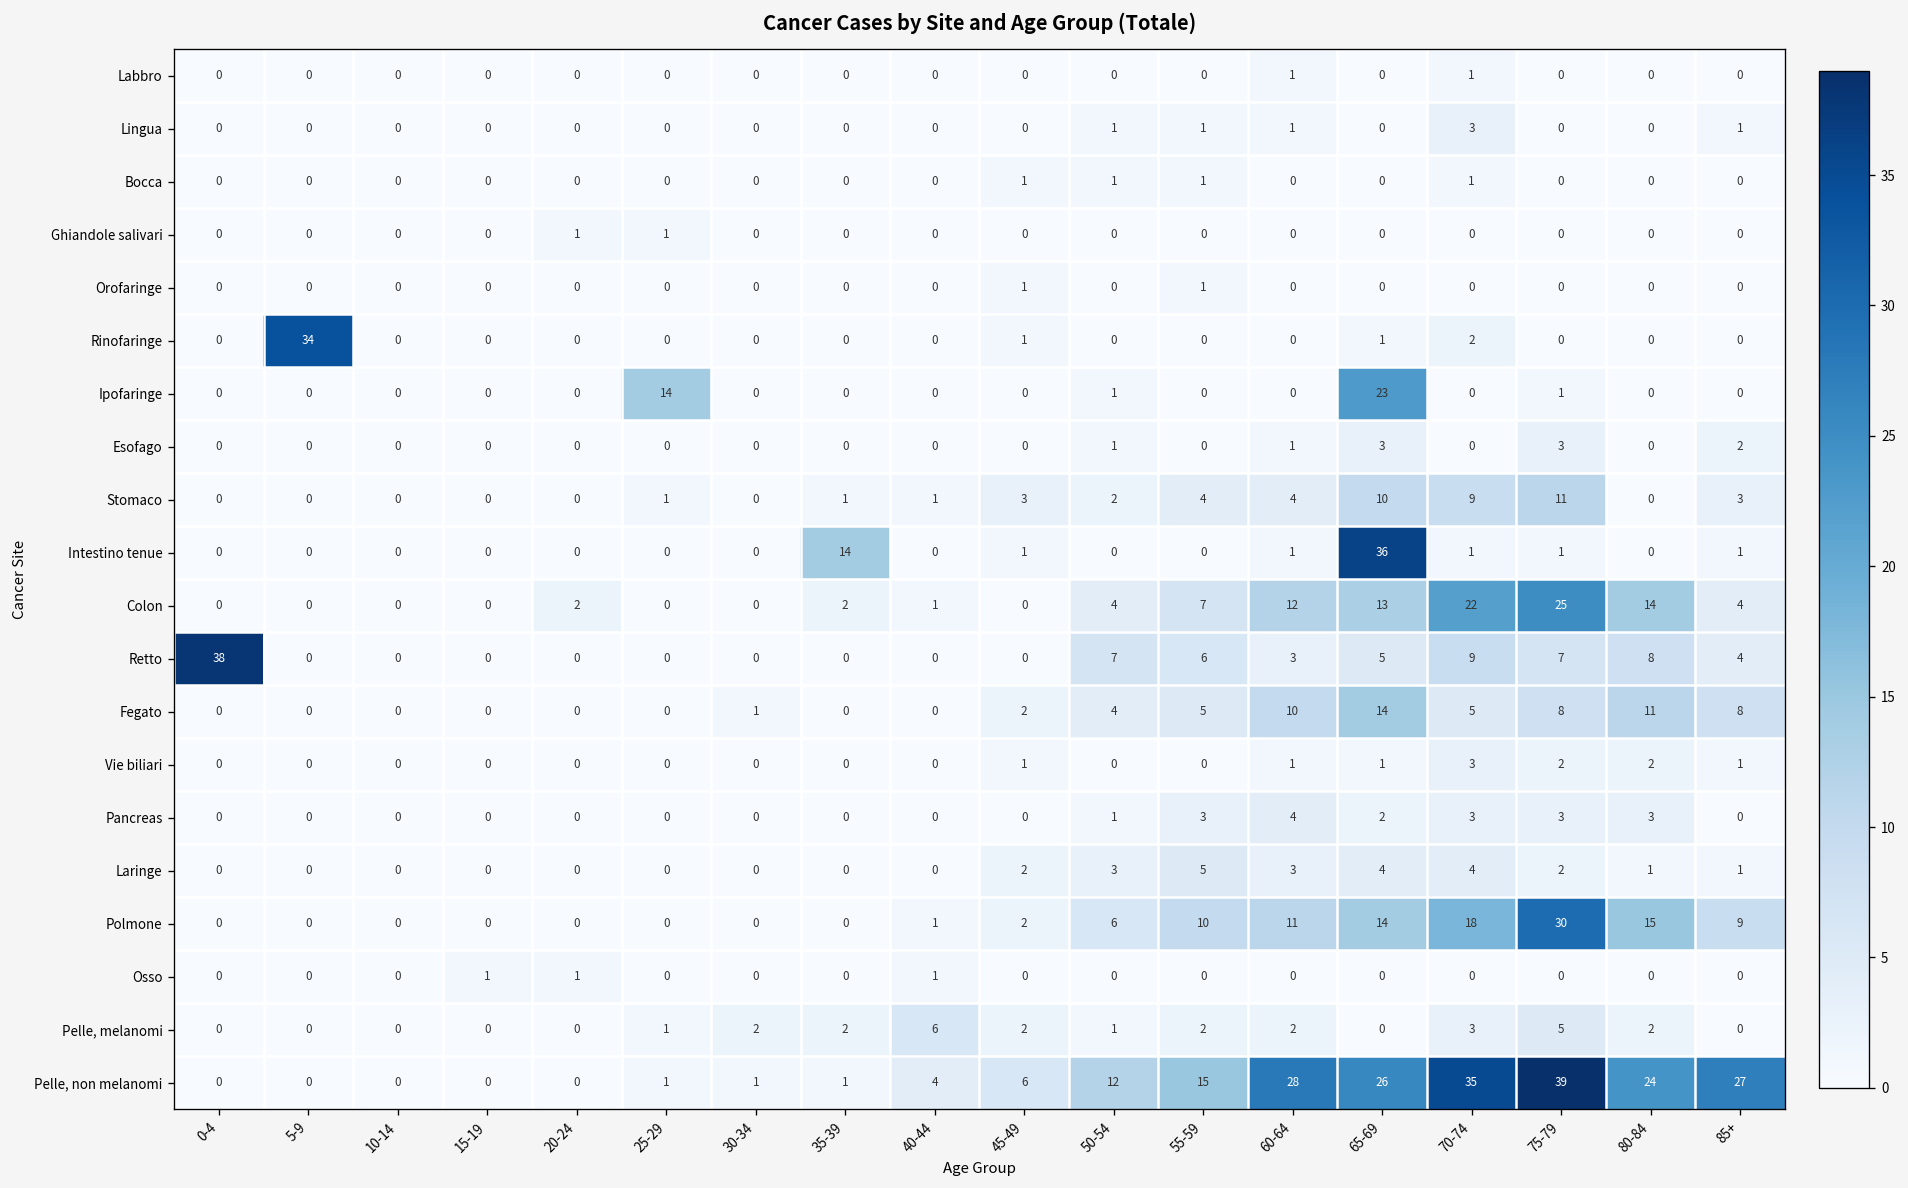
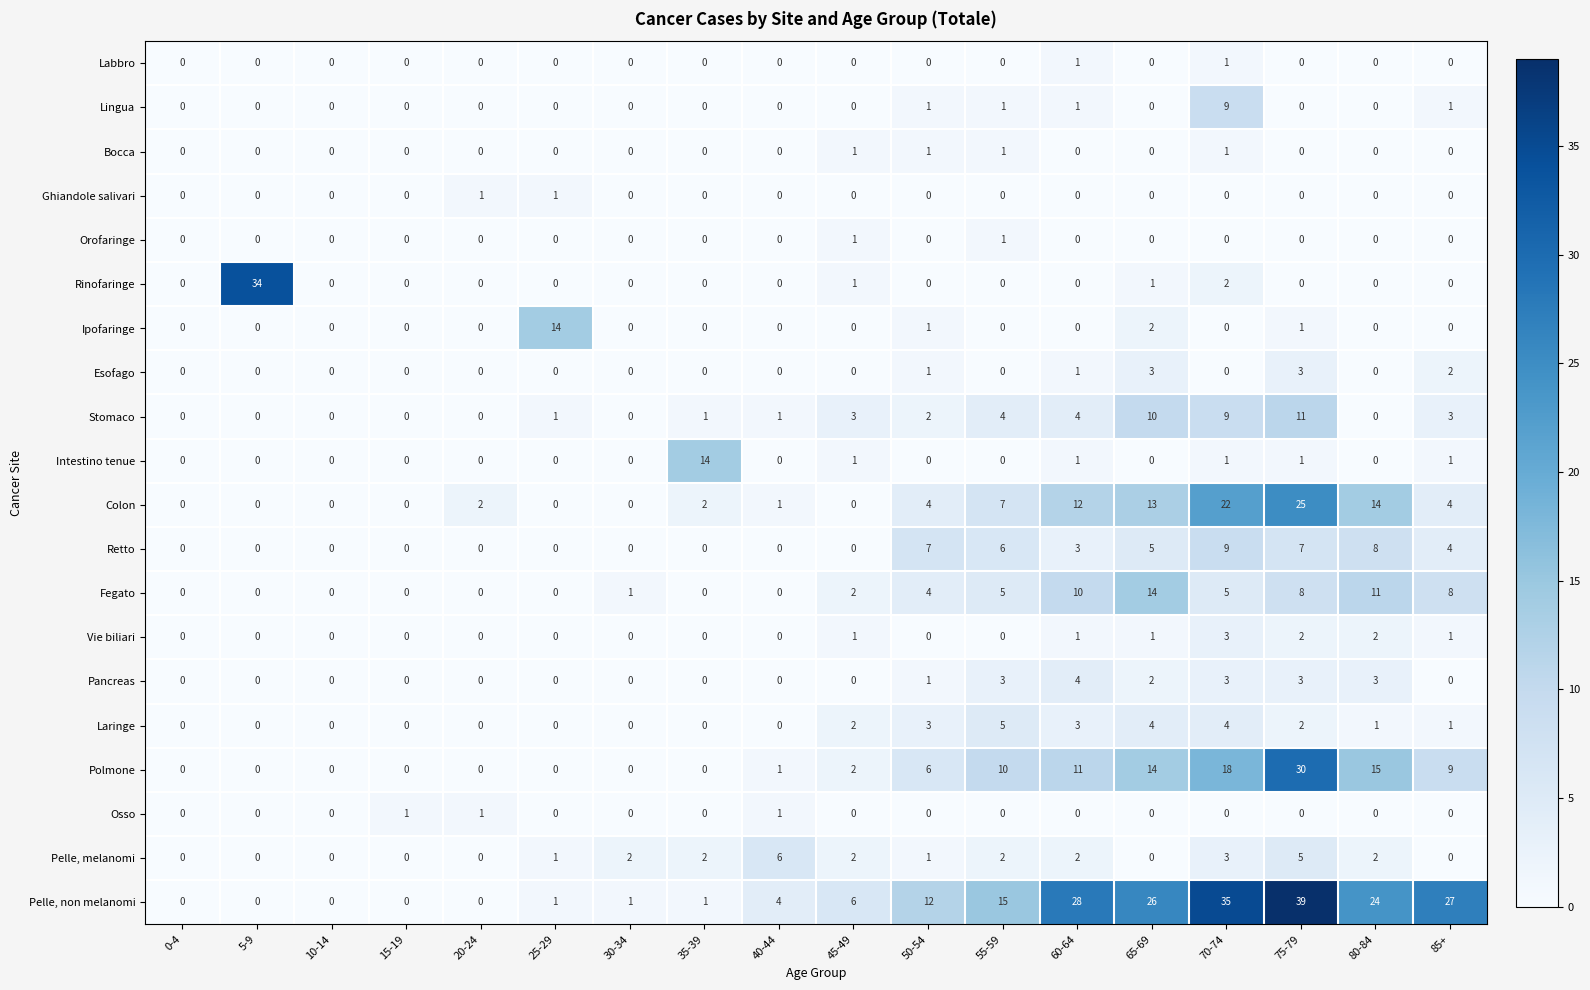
Lingua, 70-74: 3 -> 9
Ipofaringe, 65-69: 23 -> 2
Intestino tenue, 65-69: 36 -> 0
Retto, 0-4: 38 -> 0
